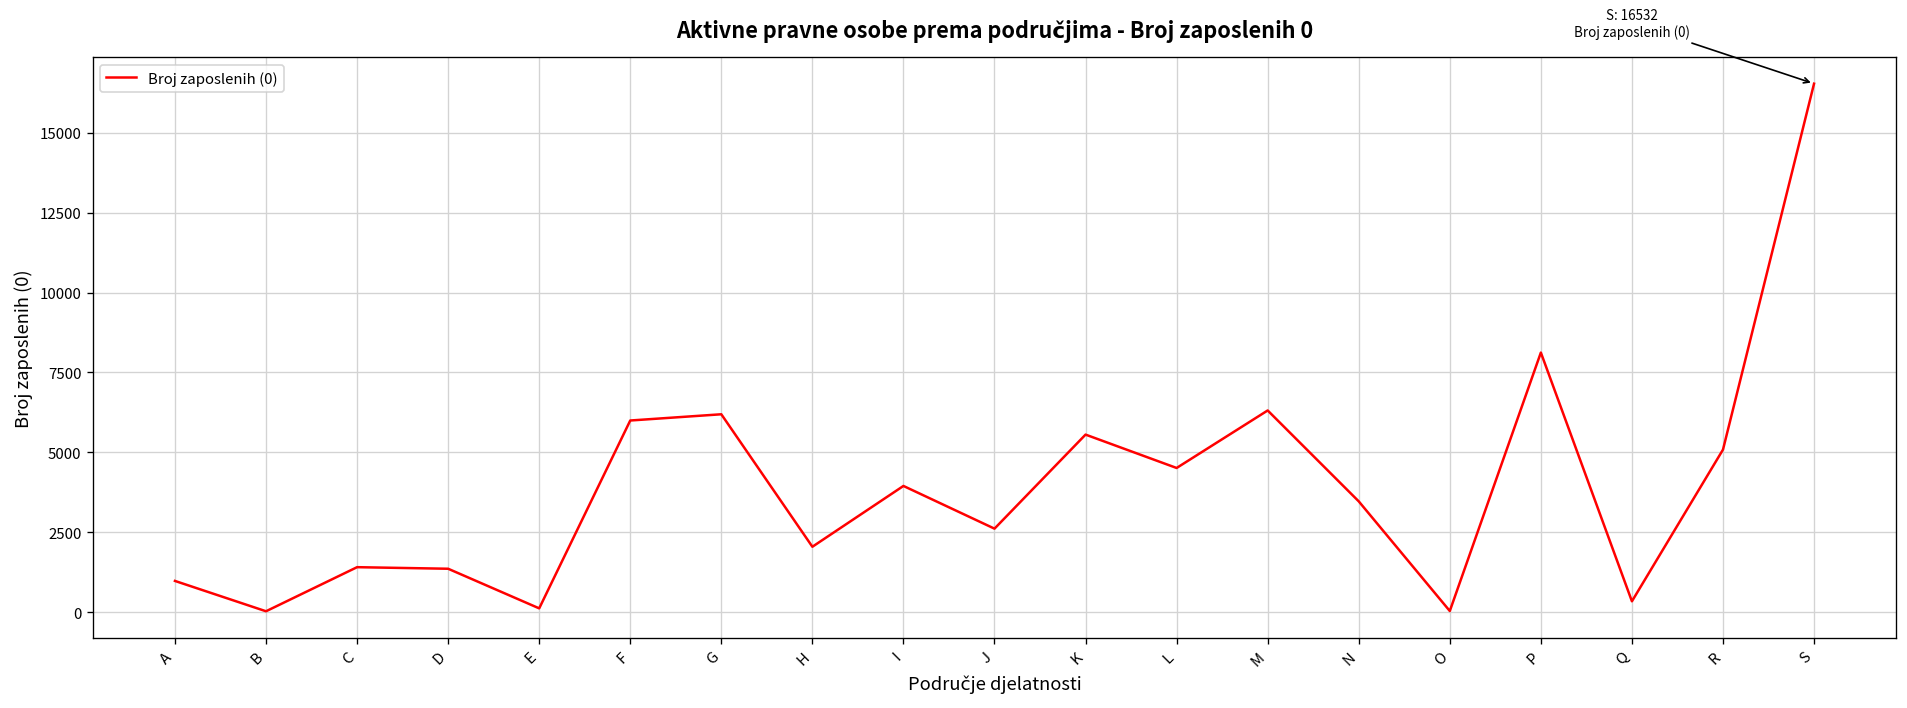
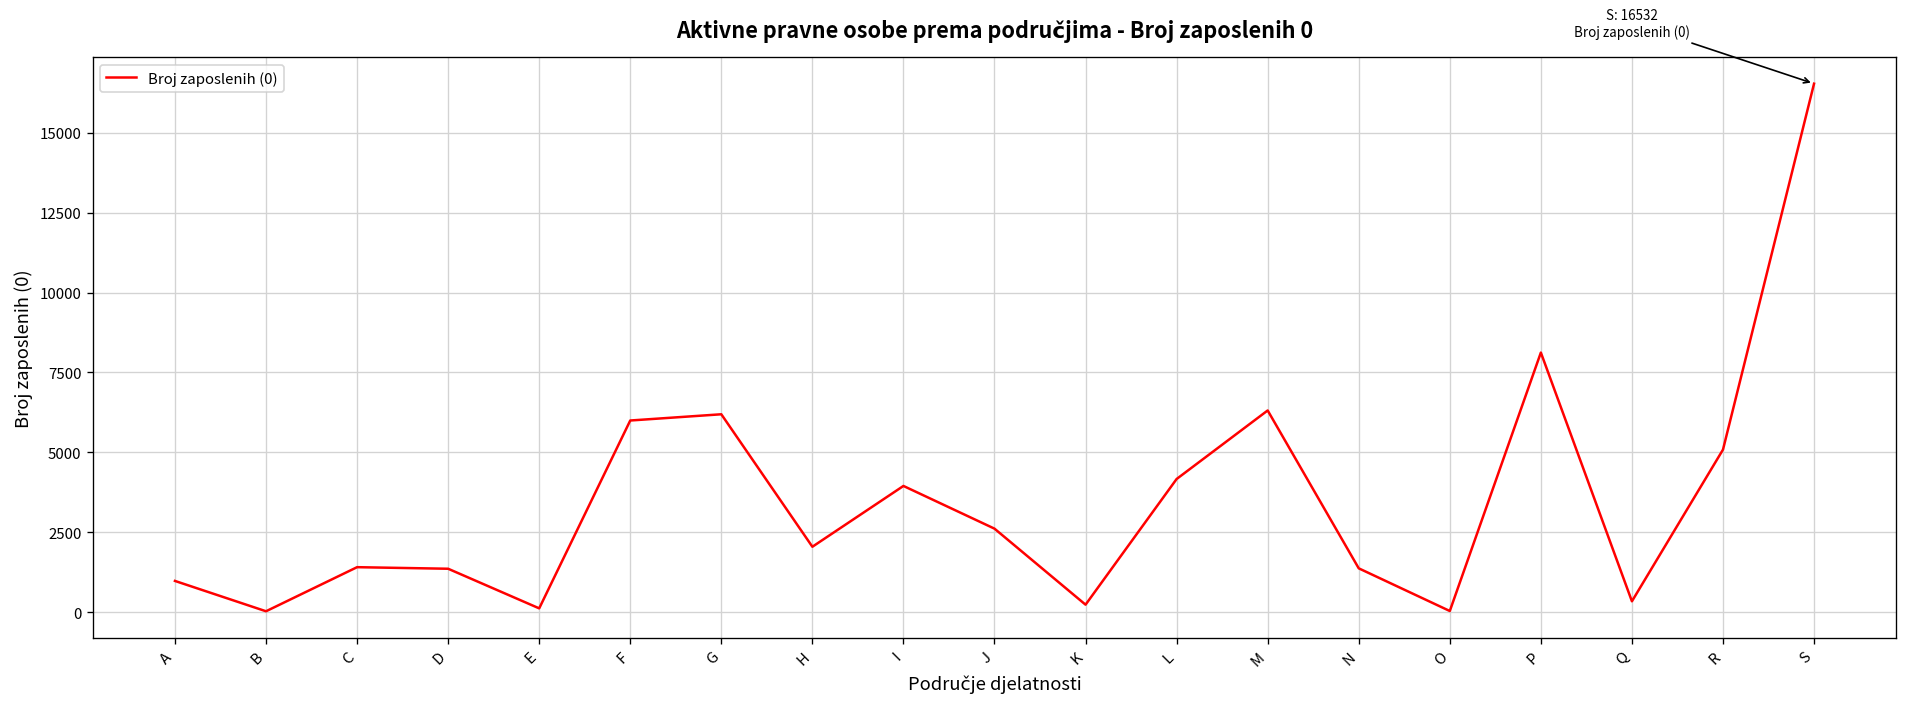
K: 5600 -> 200
L: 4500 -> 4200
N: 3500 -> 1400
